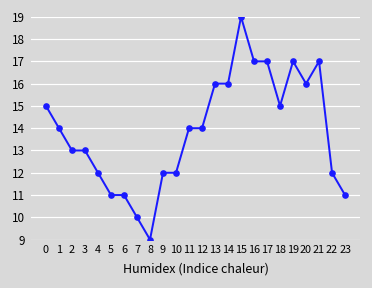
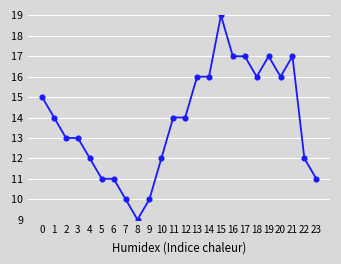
9: 12 -> 10
18: 15 -> 16
